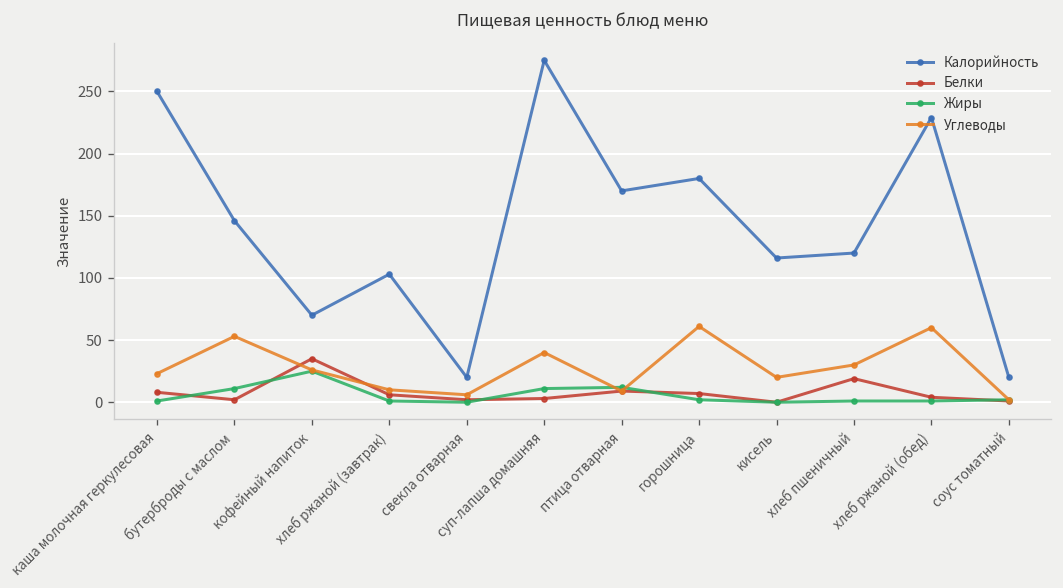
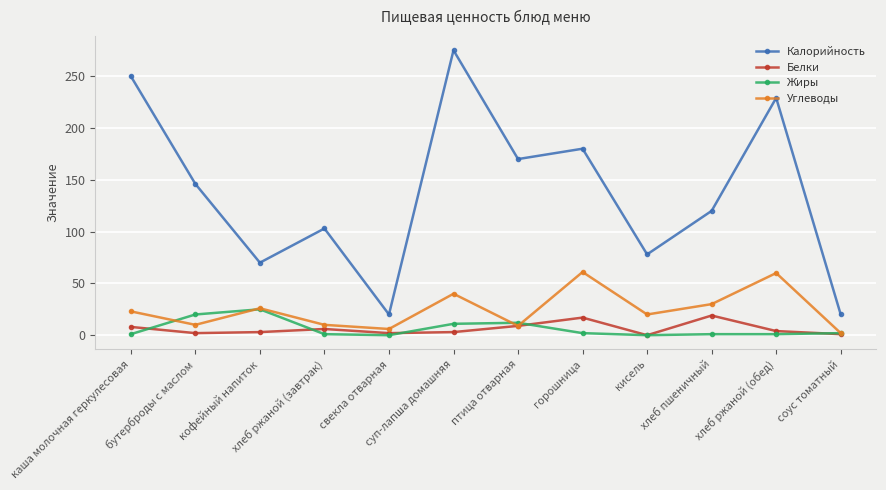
Жиры, бутерброды с маслом: 11 -> 20
Углеводы, бутерброды с маслом: 53 -> 10
Белки, кофейный напиток: 35 -> 3
Белки, горошница: 7 -> 17
Калорийность, кисель: 116 -> 78
